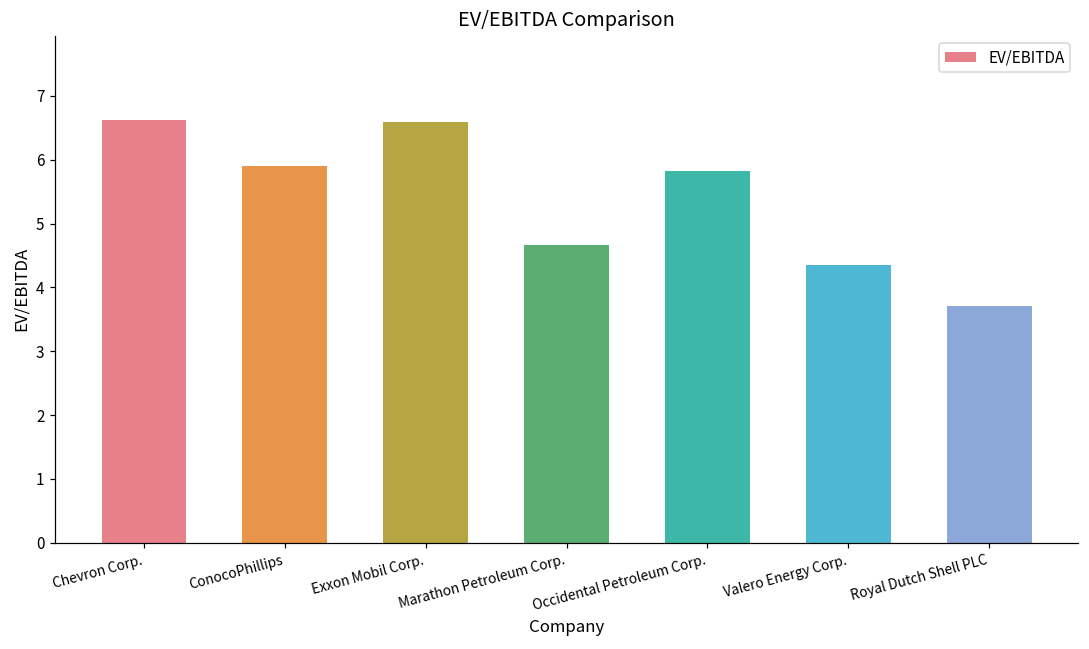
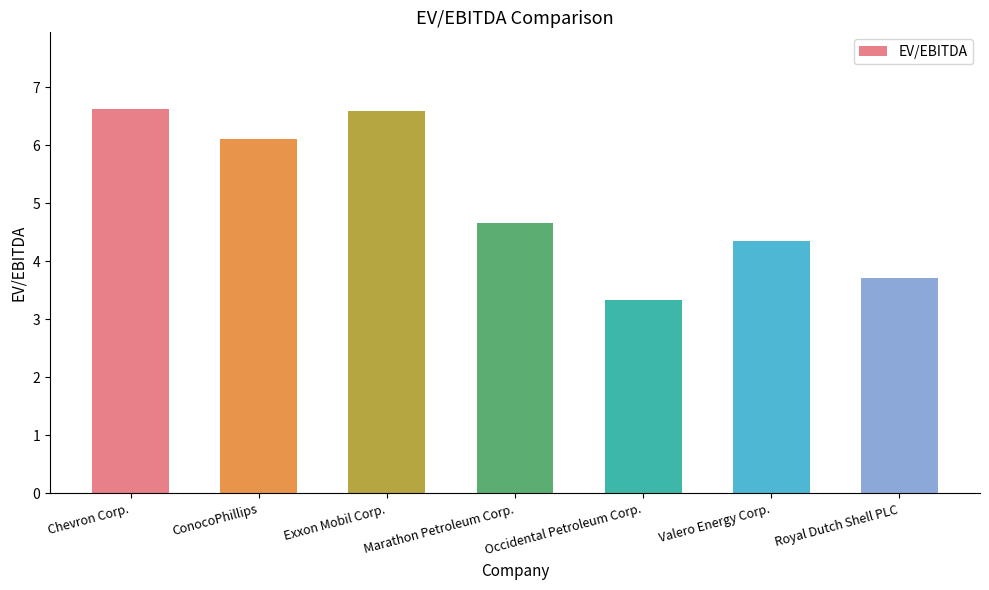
ConocoPhillips: 5.9 -> 6.1
Occidental Petroleum Corp.: 5.8 -> 3.3
